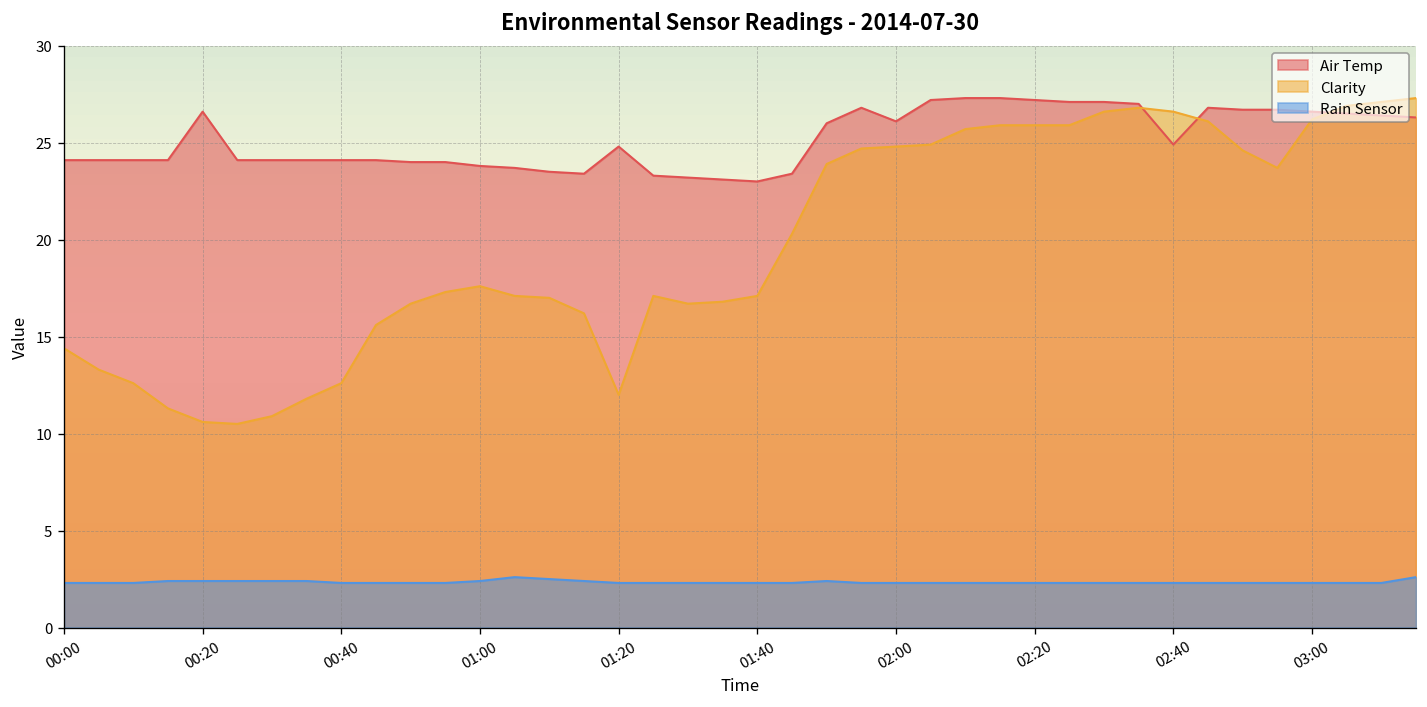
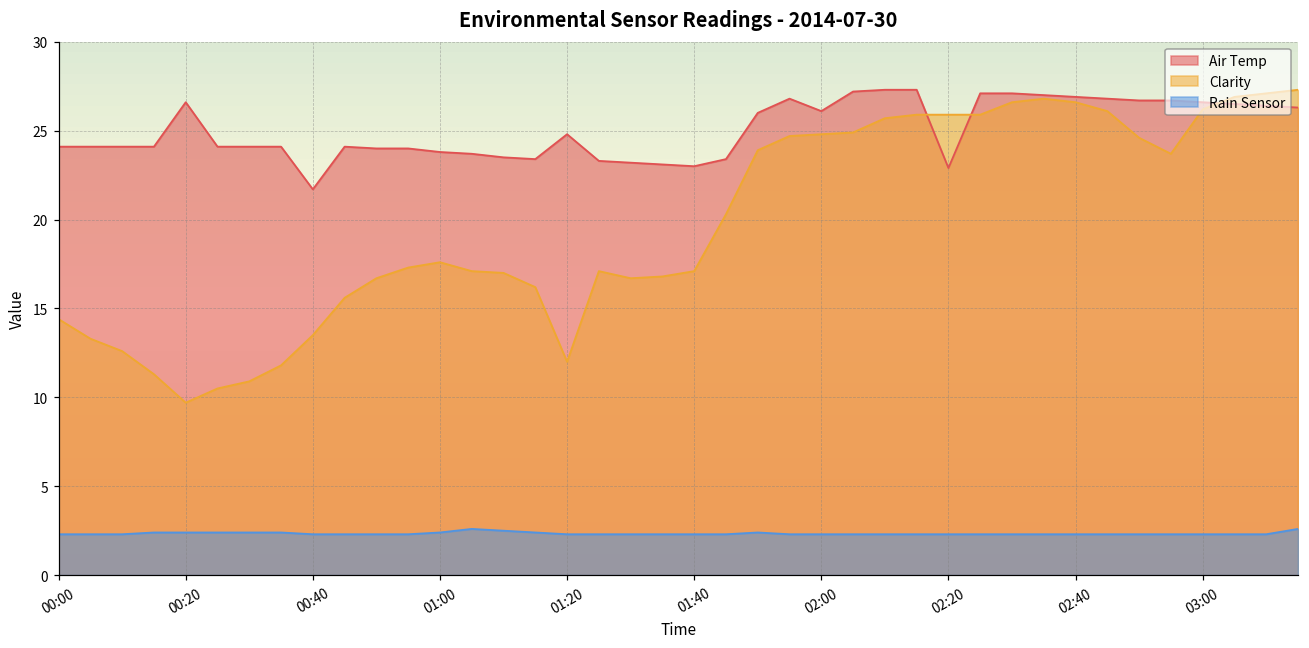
Clarity, 00:20: 10.6 -> 9.7
Air Temp, 00:40: 24.1 -> 21.7
Clarity, 00:40: 12.6 -> 13.5
Air Temp, 02:20: 27.2 -> 22.9
Air Temp, 02:40: 24.9 -> 26.9
